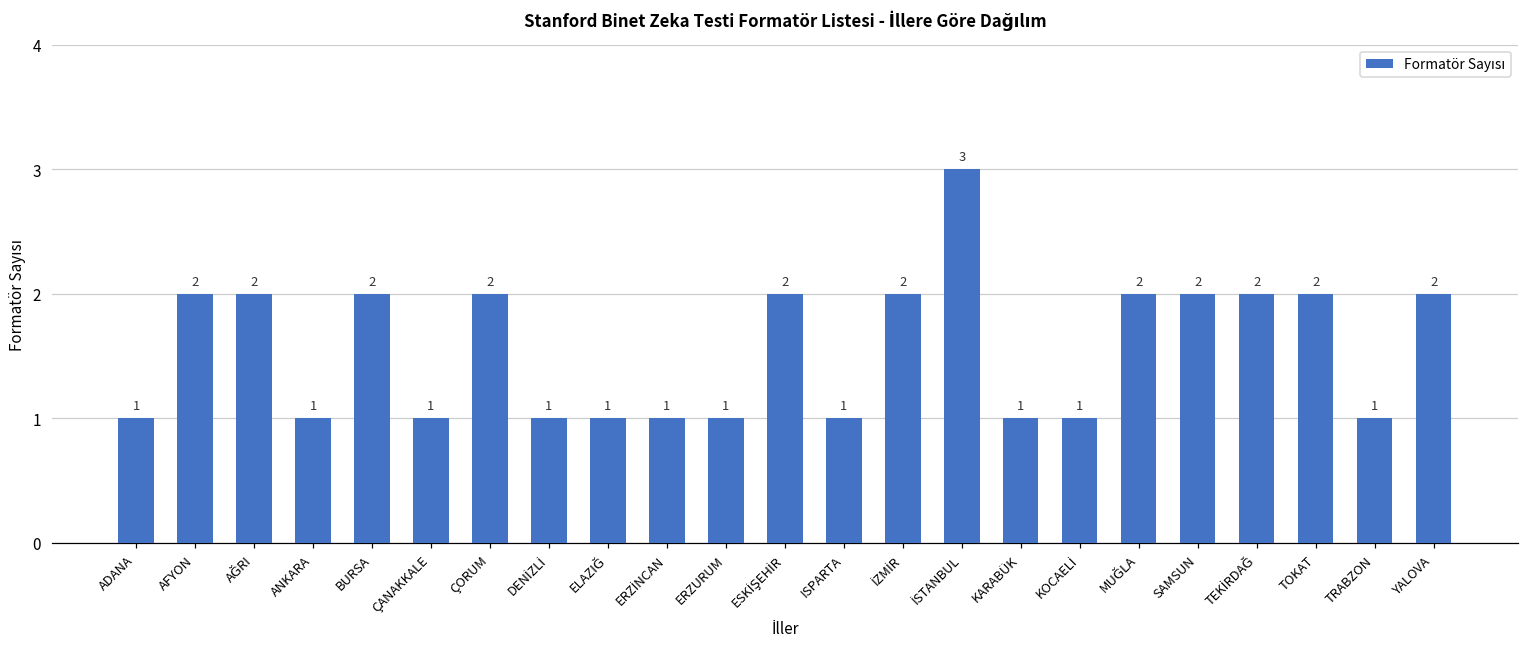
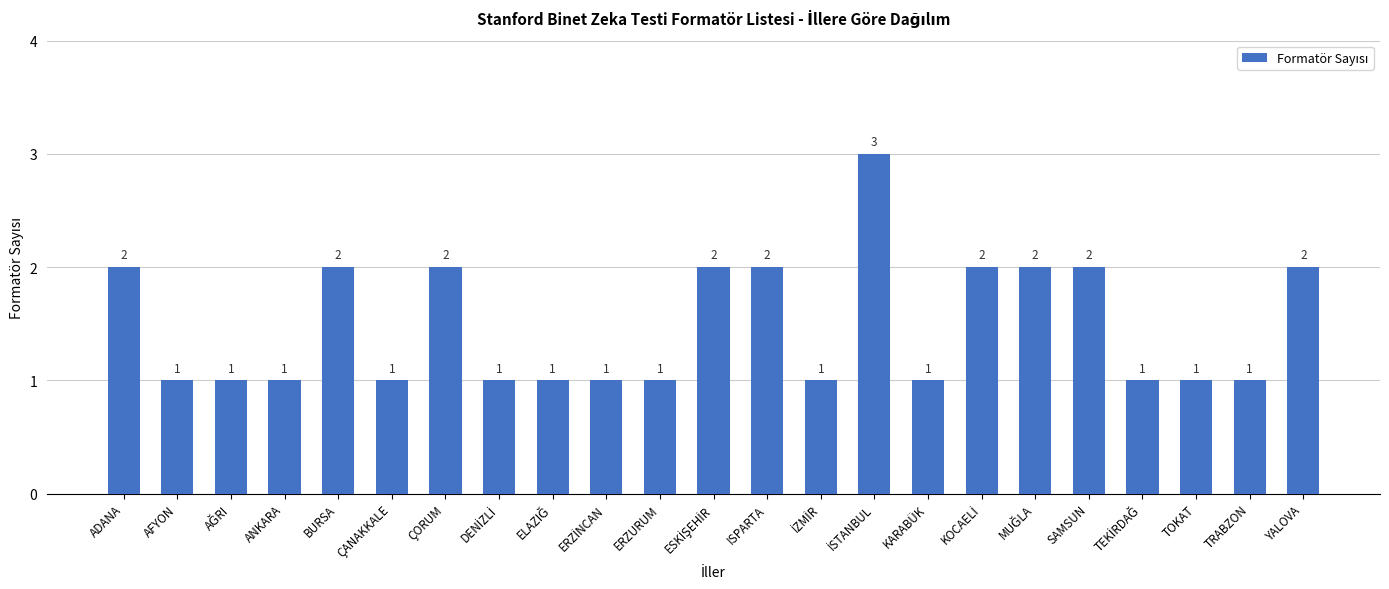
ADANA: 1 -> 2
AFYON: 2 -> 1
AĞRI: 2 -> 1
ISPARTA: 1 -> 2
İZMİR: 2 -> 1
KOCAELİ: 1 -> 2
TEKİRDAĞ: 2 -> 1
TOKAT: 2 -> 1
